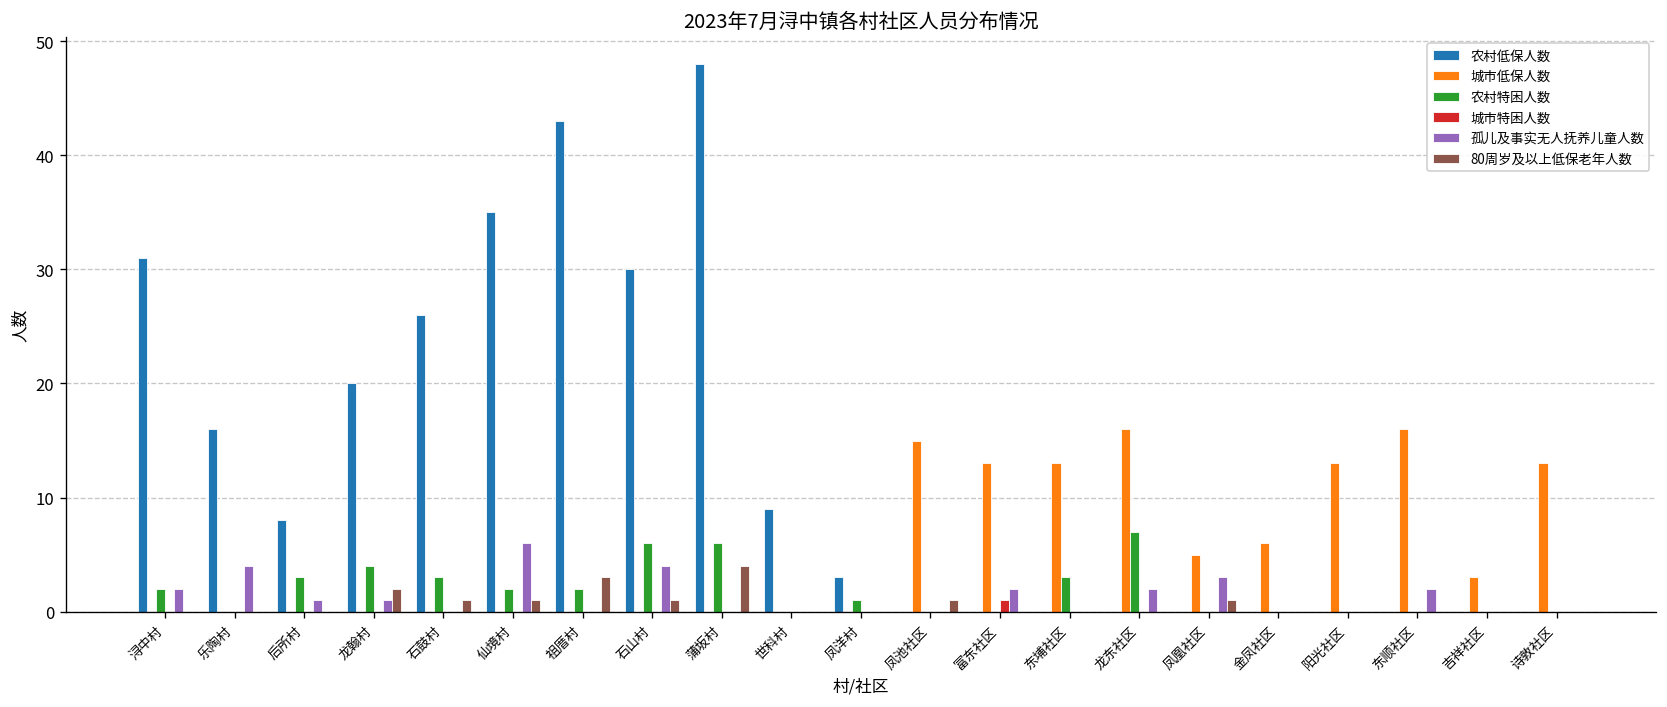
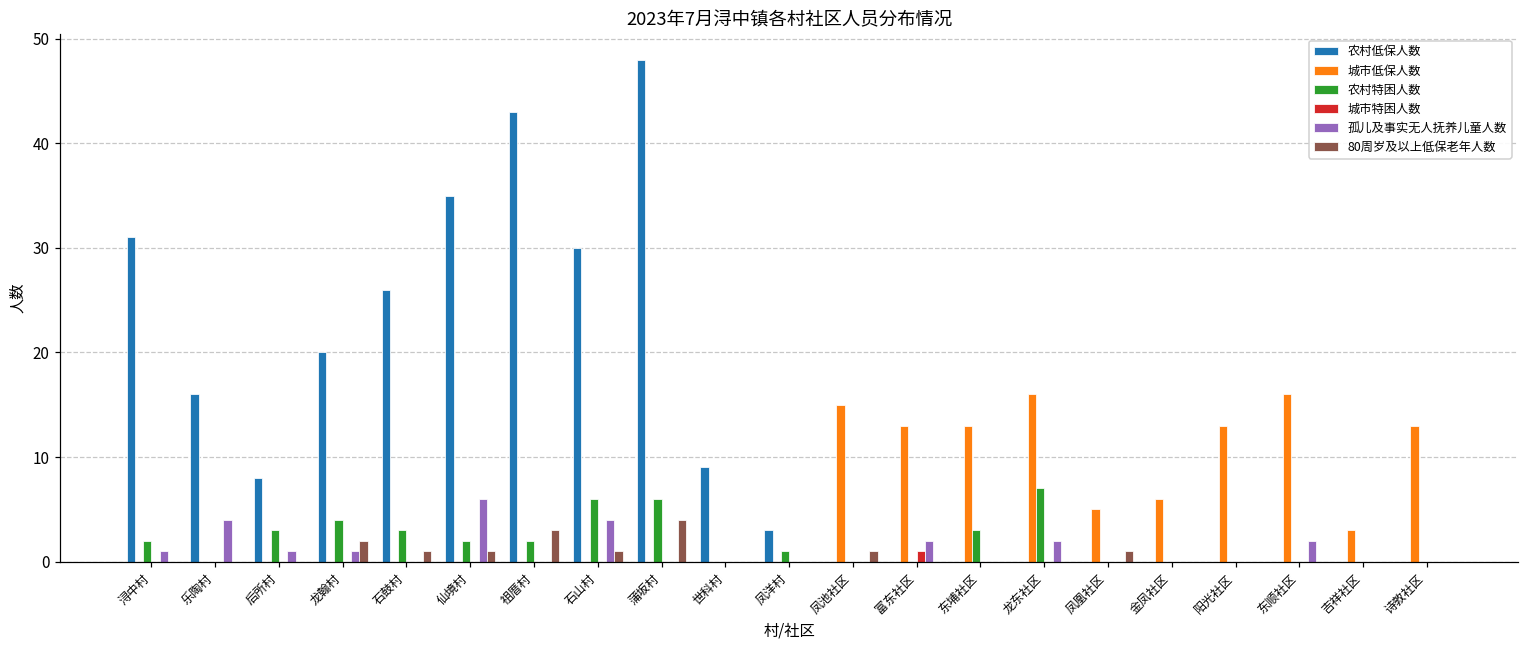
孤儿及事实无人抚养儿童人数, 浔中村: 2 -> 1
孤儿及事实无人抚养儿童人数, 凤凰社区: 3 -> 0
